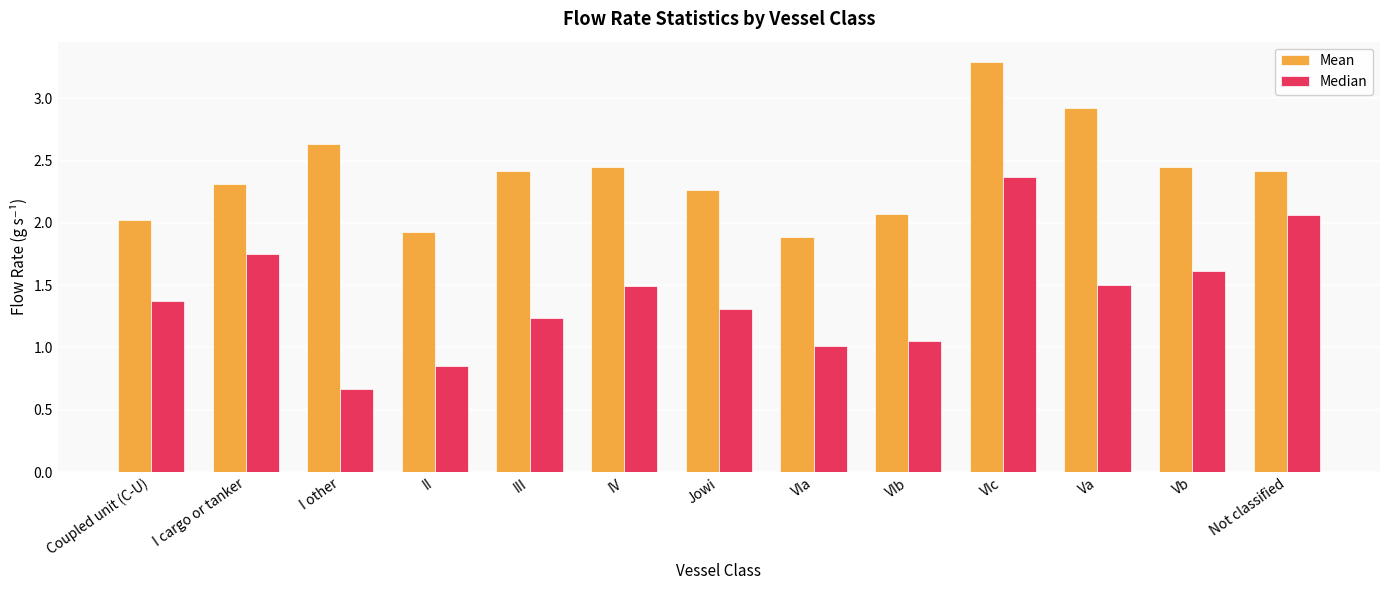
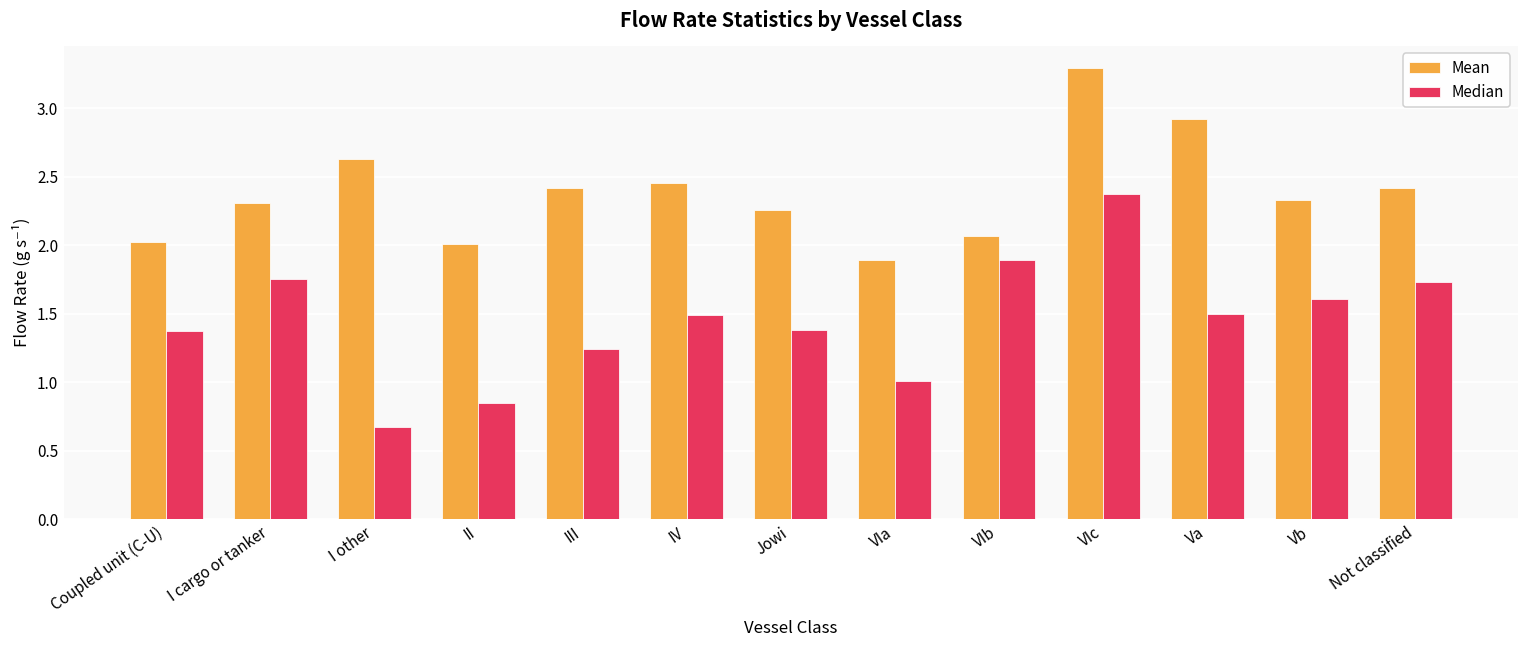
Mean, II: 1.93 -> 2.01
Median, Jowi: 1.31 -> 1.38
Median, VIb: 1.05 -> 1.89
Mean, Vb: 2.45 -> 2.33
Median, Not classified: 2.06 -> 1.73
